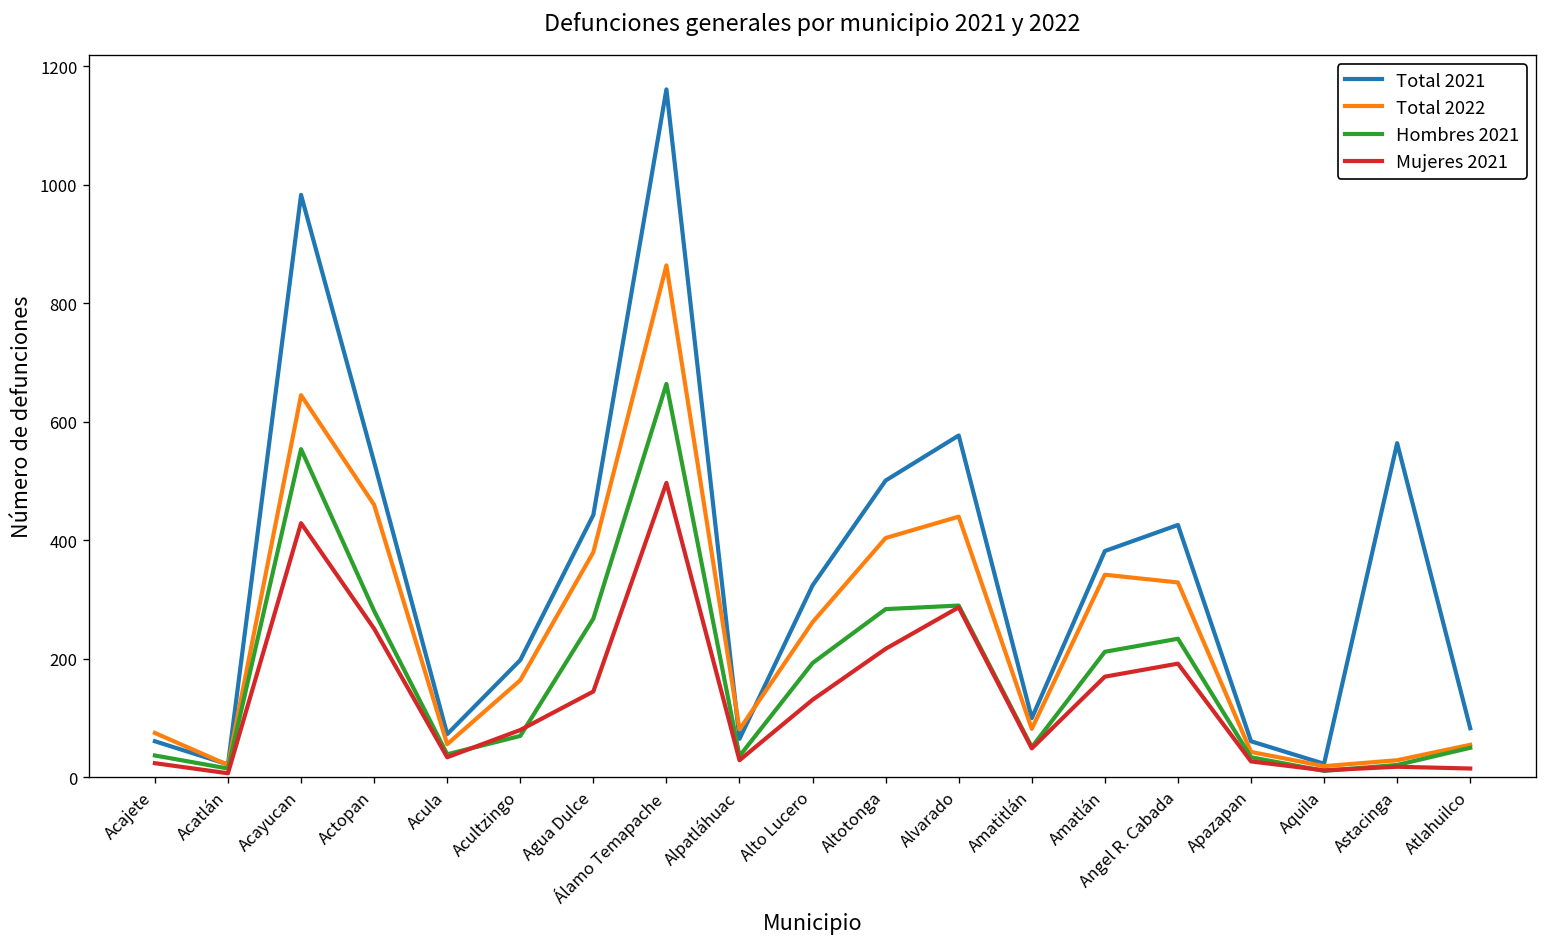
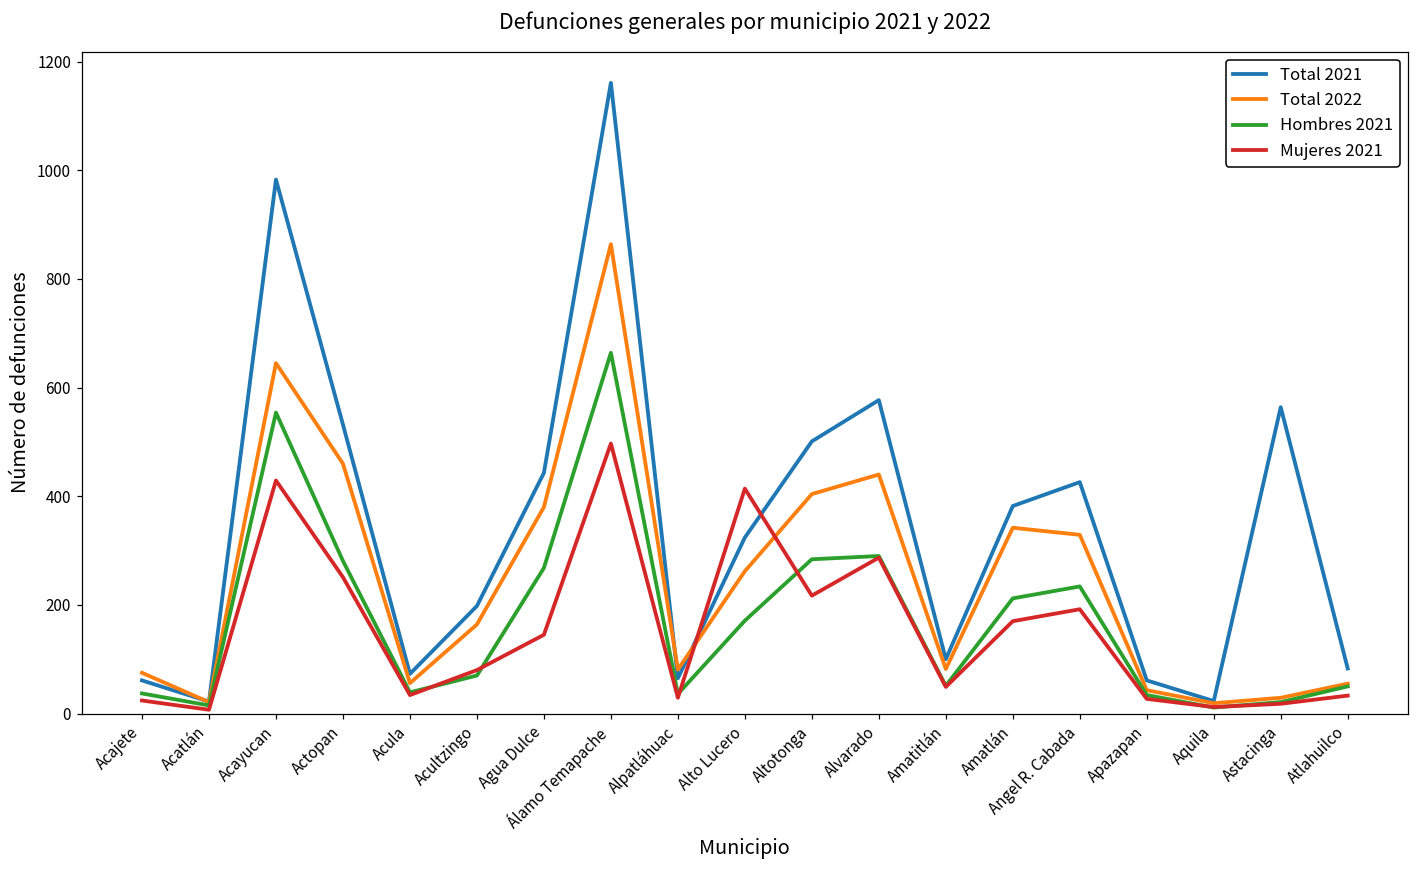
Hombres 2021, Alto Lucero: 190 -> 170
Mujeres 2021, Alto Lucero: 130 -> 410
Mujeres 2021, Atlahuilco: 20 -> 30
